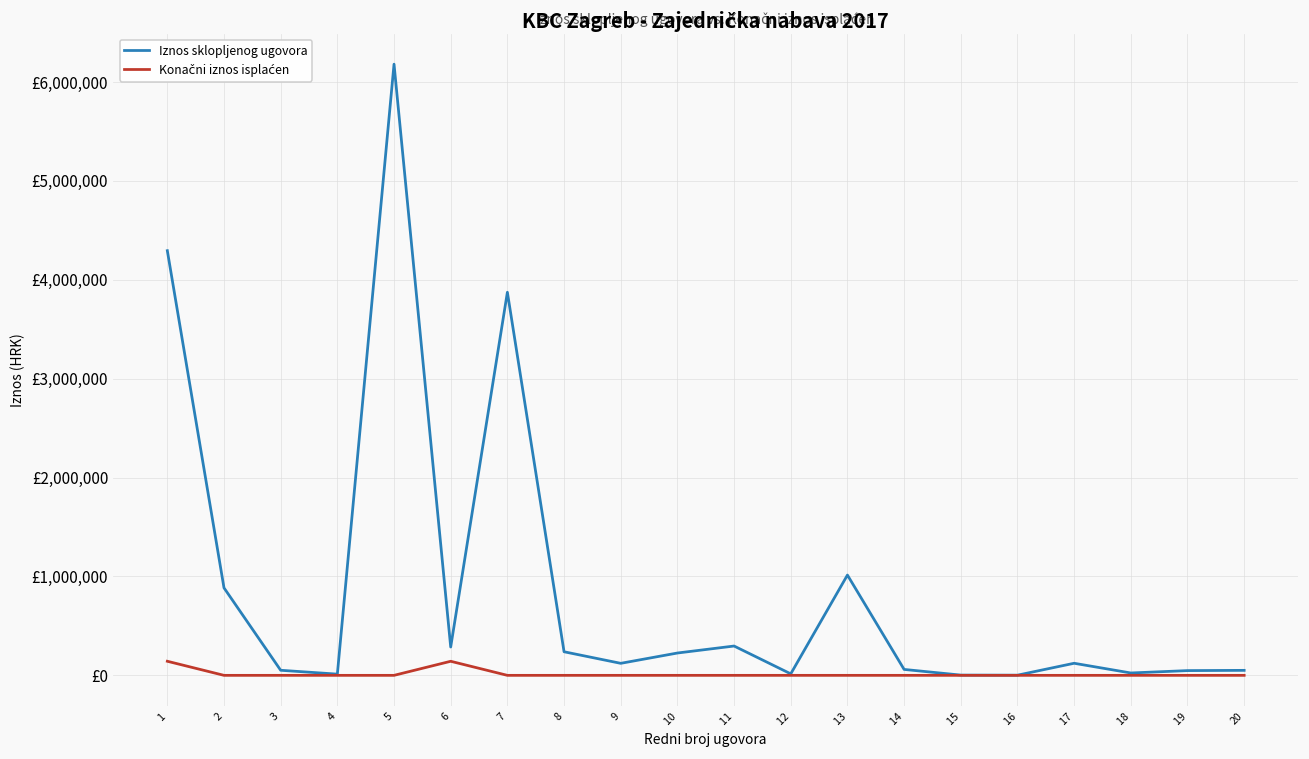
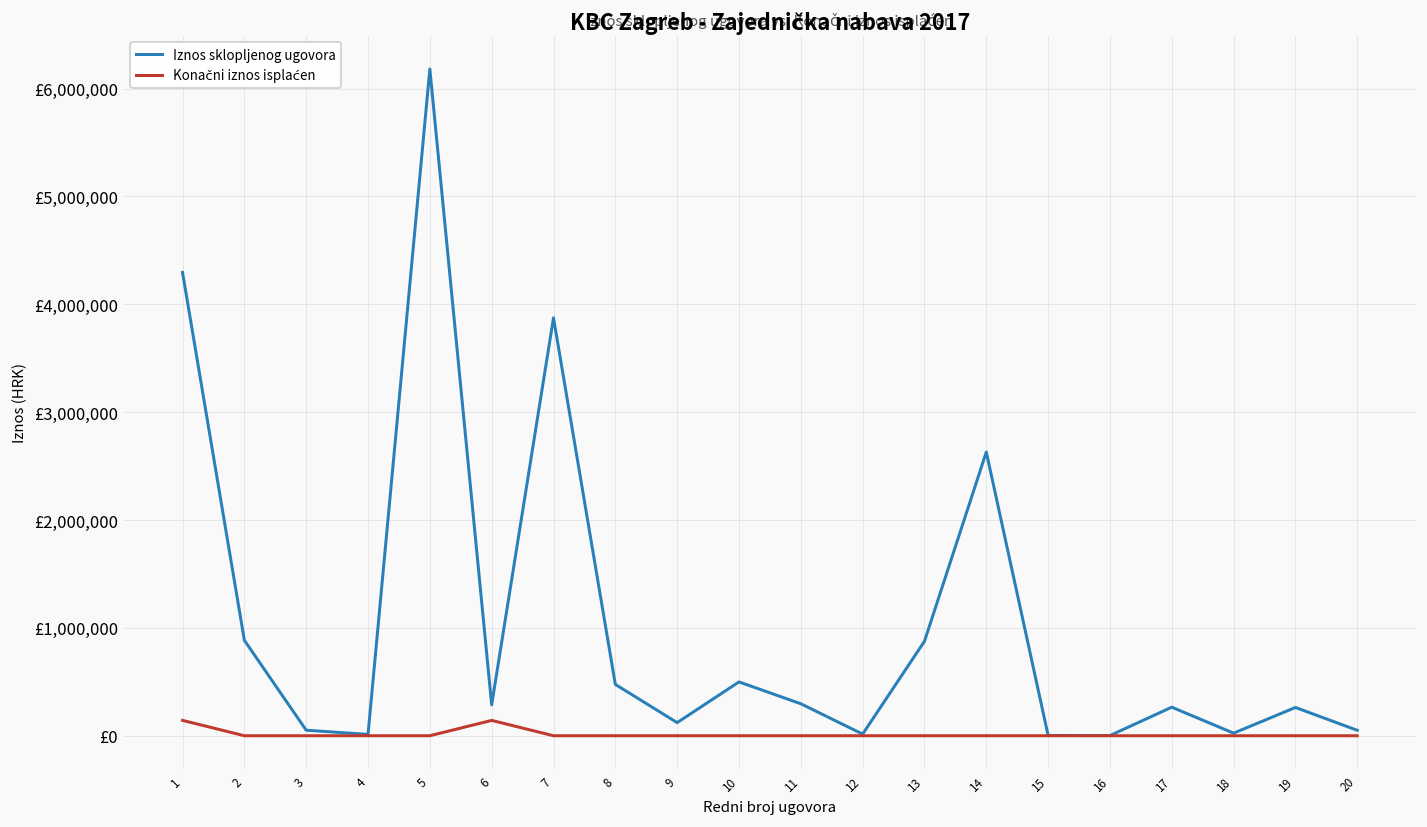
Iznos sklopljenog ugovora, 8: £200,000 -> £500,000
Iznos sklopljenog ugovora, 10: £200,000 -> £500,000
Iznos sklopljenog ugovora, 13: £1,000,000 -> £900,000
Iznos sklopljenog ugovora, 14: £100,000 -> £2,600,000
Iznos sklopljenog ugovora, 17: £100,000 -> £300,000
Iznos sklopljenog ugovora, 19: £0 -> £300,000
